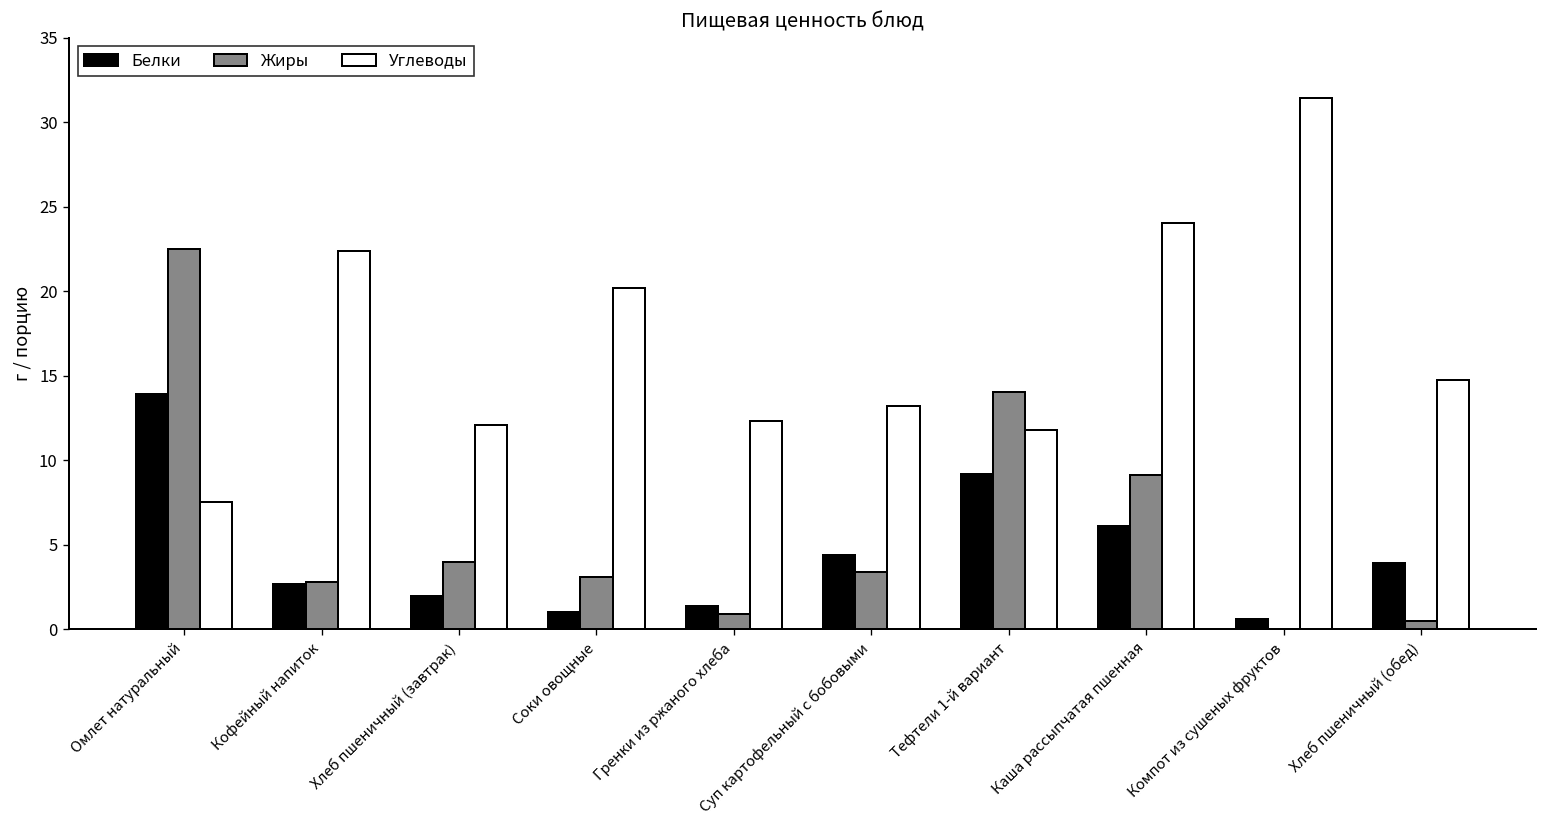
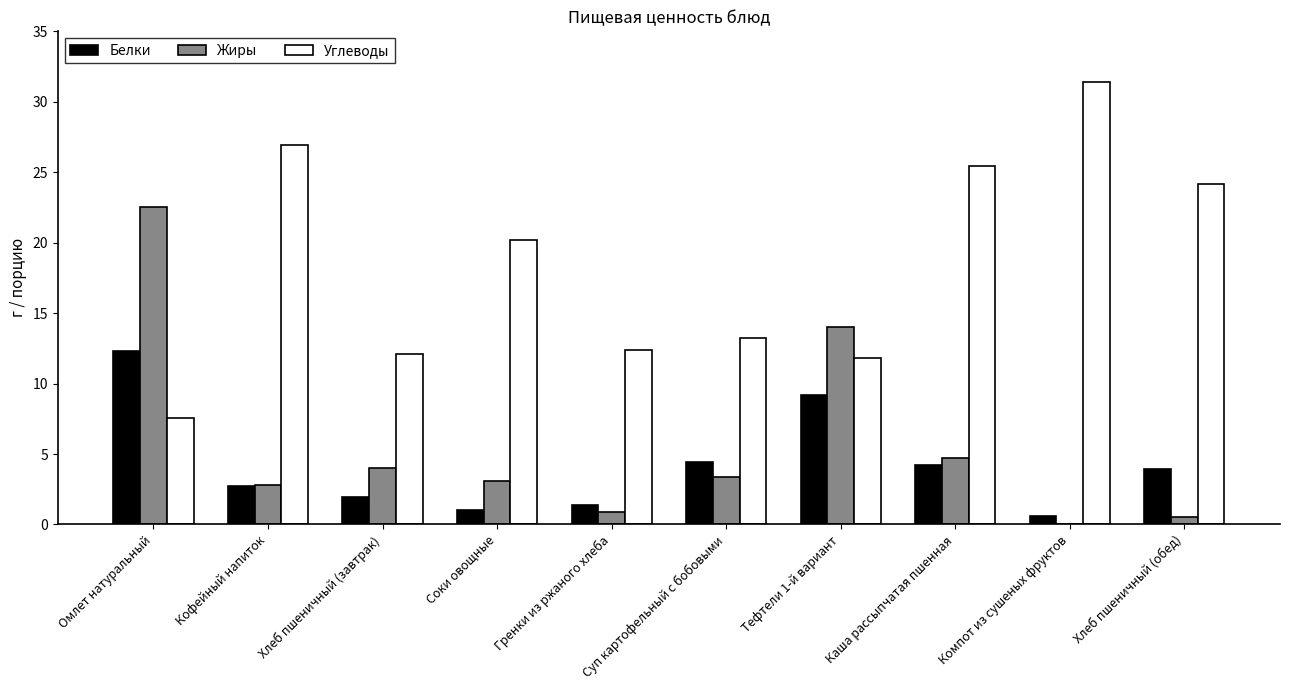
Белки, Омлет натуральный: 13.9 -> 12.3
Углеводы, Кофейный напиток: 22.4 -> 26.9
Белки, Каша рассыпчатая пшенная: 6.1 -> 4.2
Жиры, Каша рассыпчатая пшенная: 9.2 -> 4.7
Углеводы, Каша рассыпчатая пшенная: 24.1 -> 25.5
Углеводы, Хлеб пшеничный (обед): 14.8 -> 24.1
